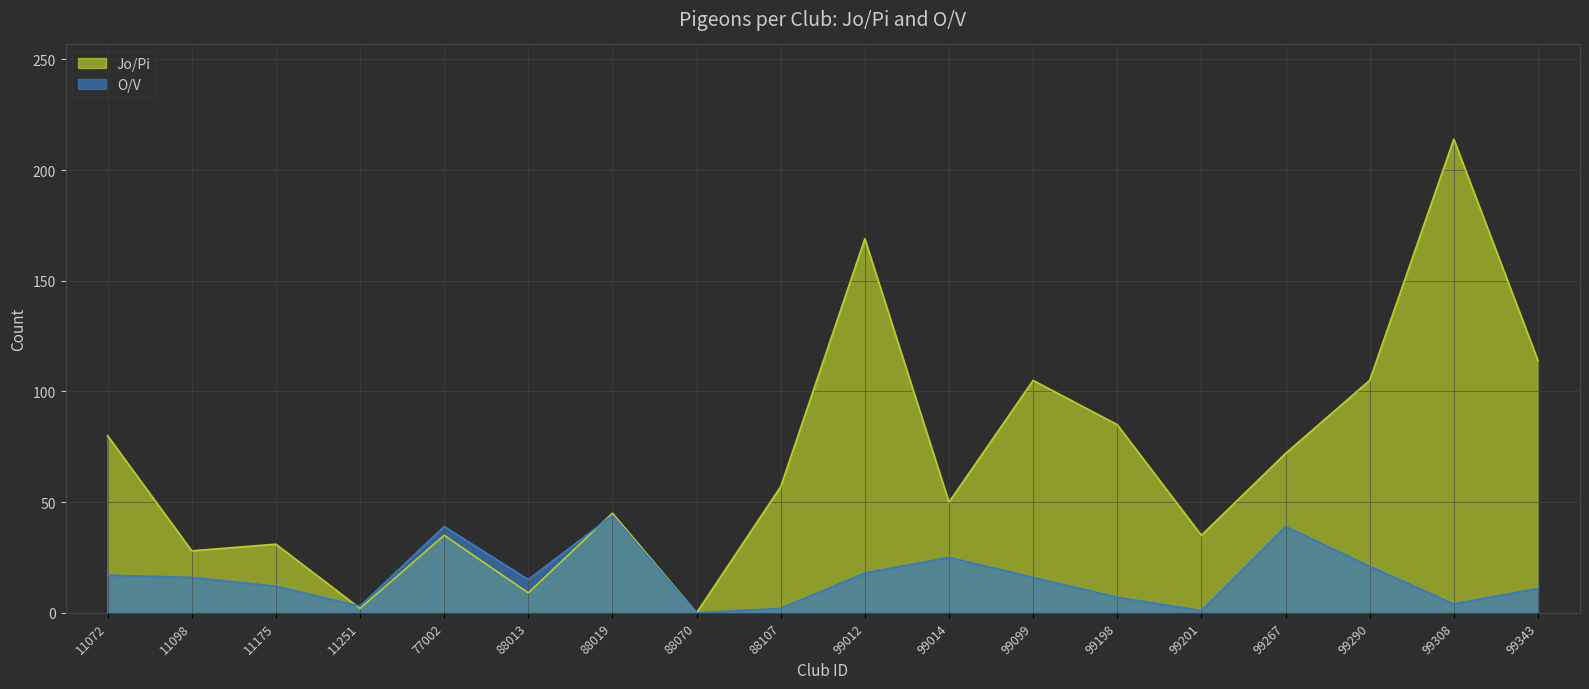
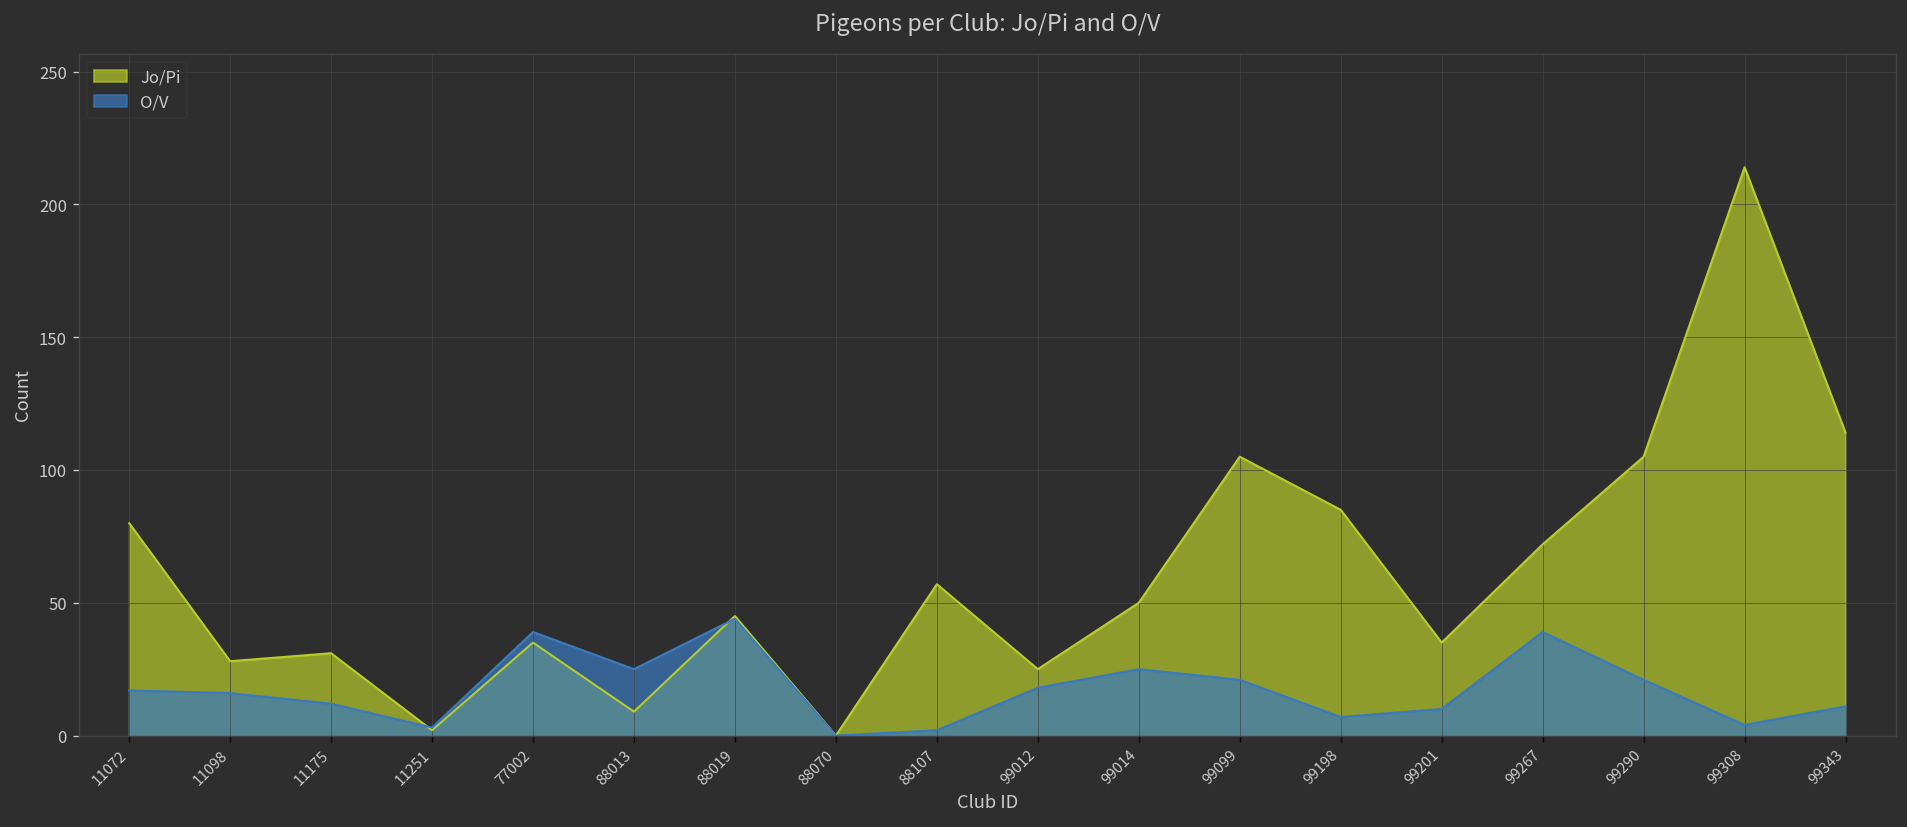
O/V, 88013: 15 -> 25
Jo/Pi, 99012: 169 -> 25
O/V, 99099: 16 -> 21
O/V, 99201: 1 -> 10
